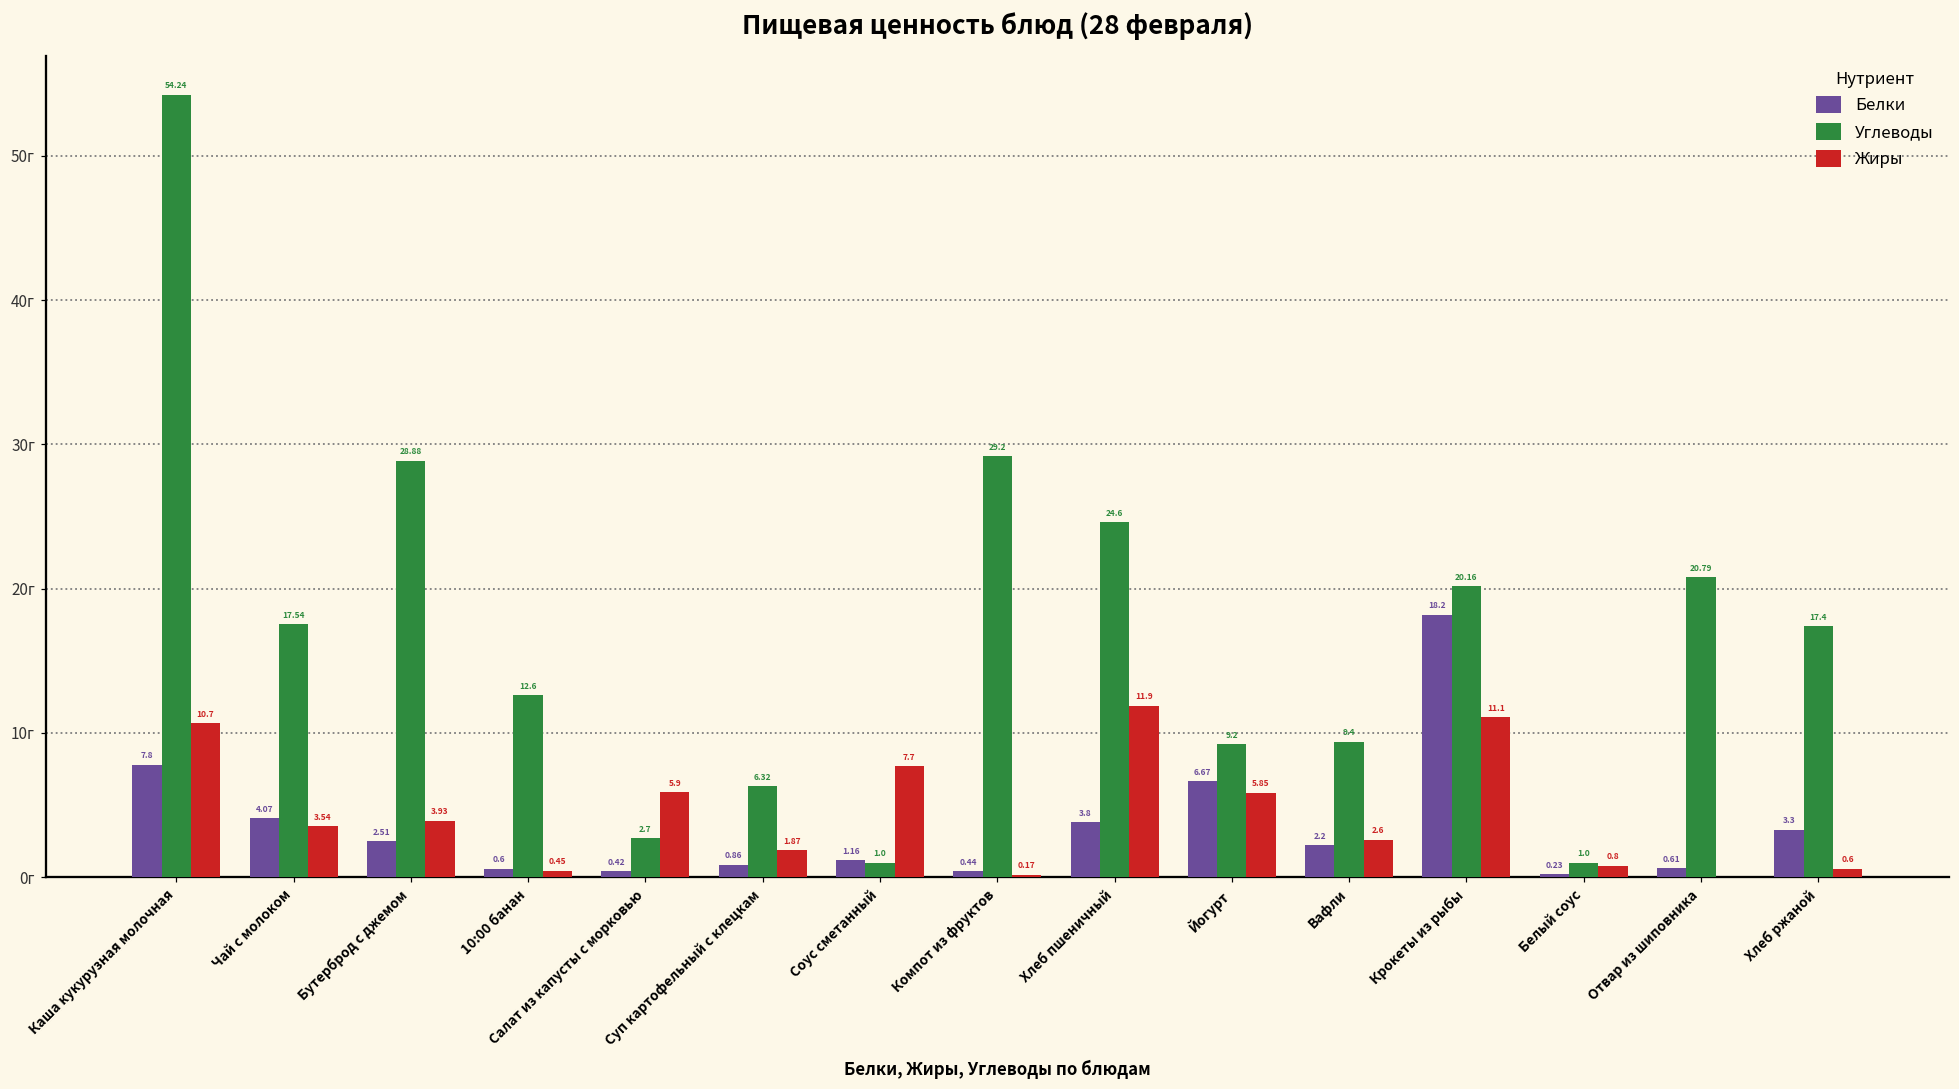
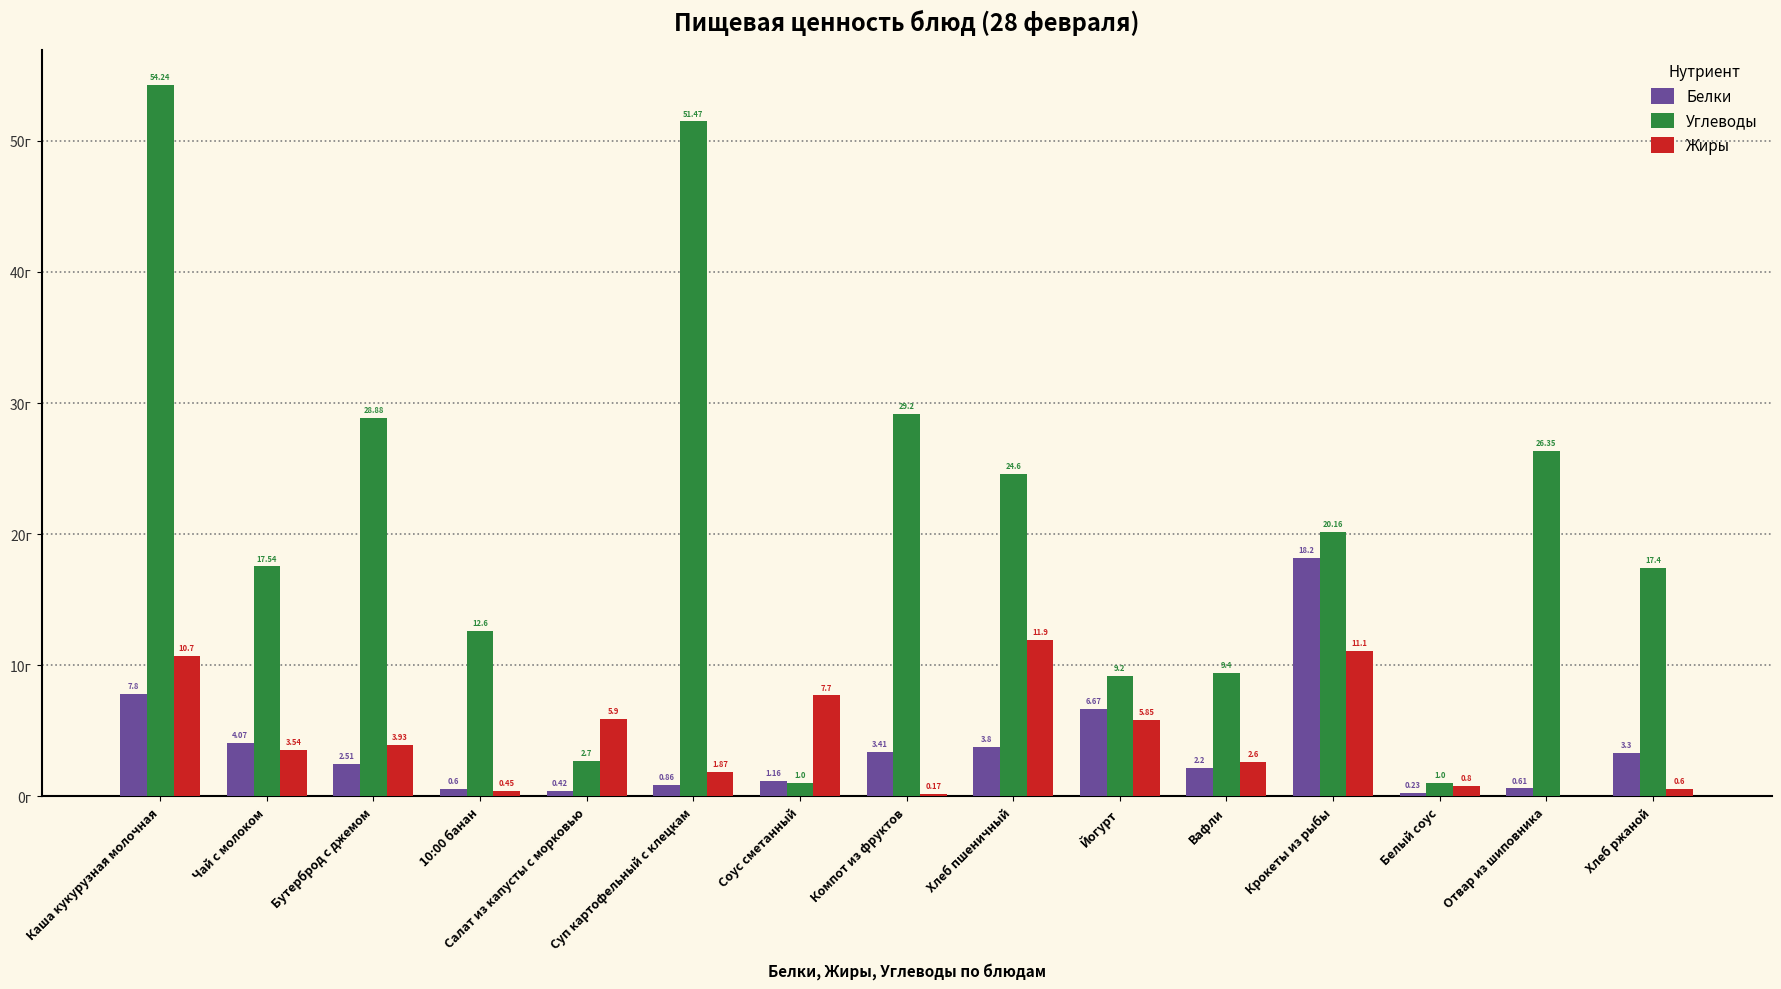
Углеводы, Суп картофельный с клецкам: 6.32 -> 51.47
Белки, Компот из фруктов: 0.44 -> 3.41
Углеводы, Отвар из шиповника: 20.79 -> 26.35
